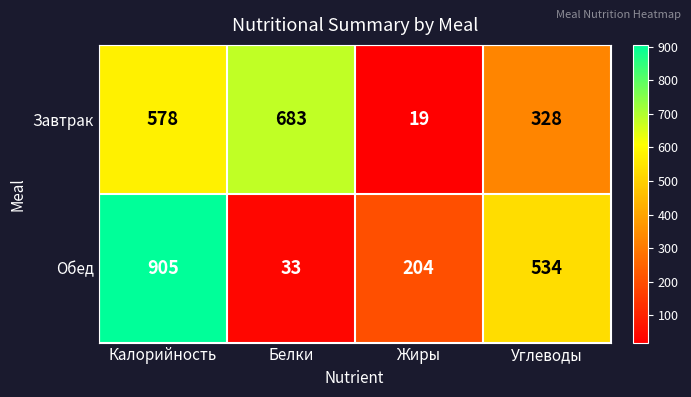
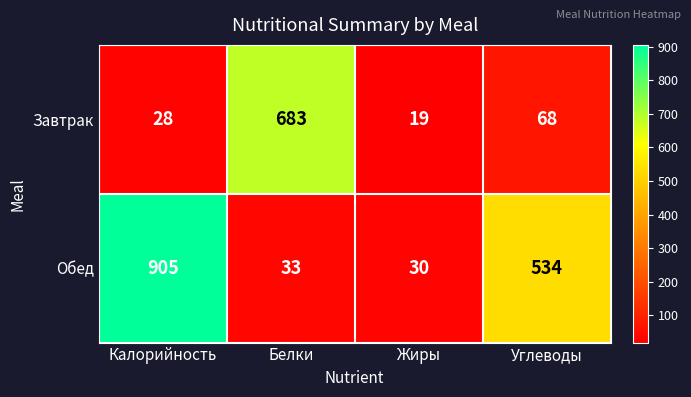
Завтрак, Калорийность: 578 -> 28
Завтрак, Углеводы: 328 -> 68
Обед, Жиры: 204 -> 30
